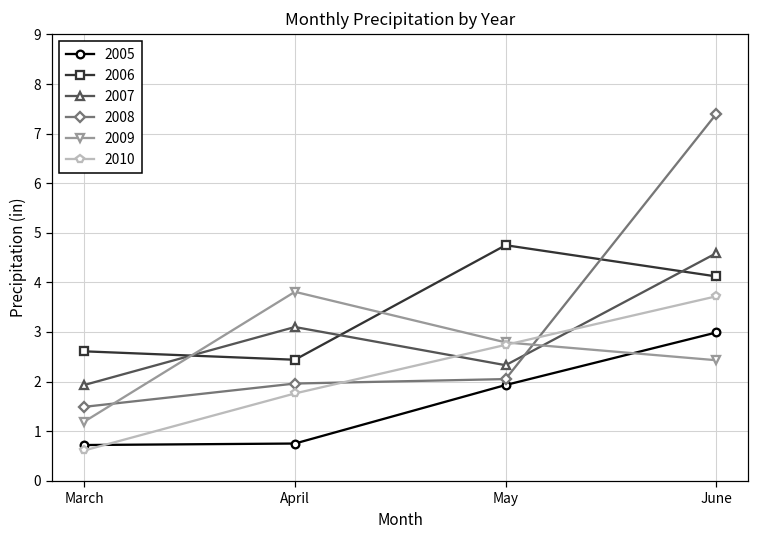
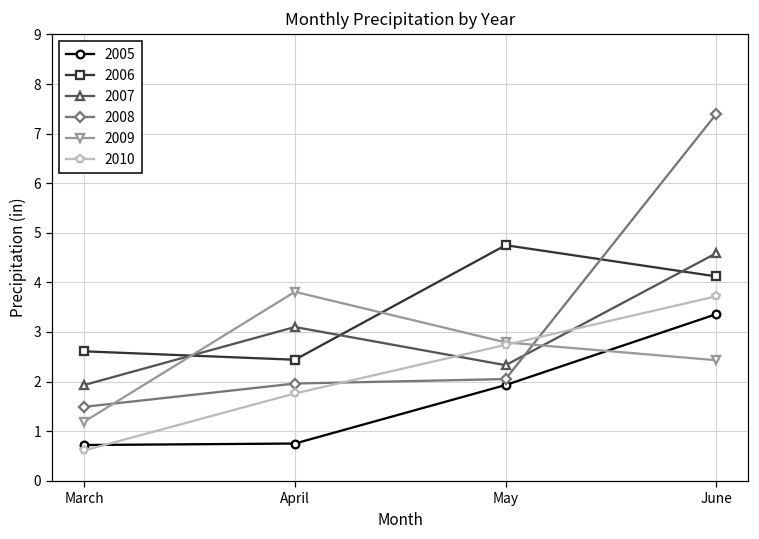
2005, June: 3.0 -> 3.4
